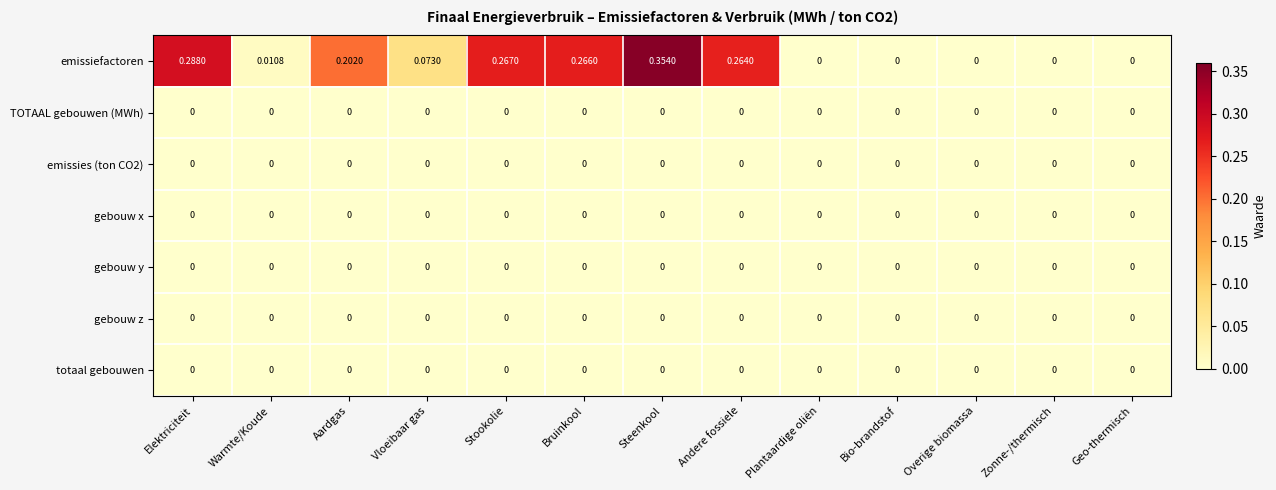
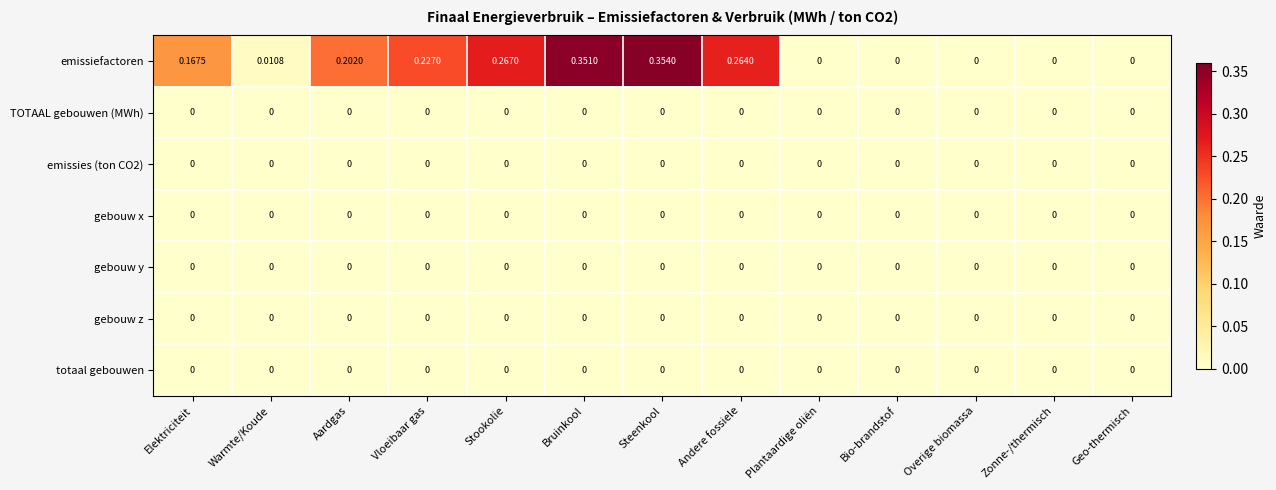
emissiefactoren, Elektriciteit: 0.2880 -> 0.1675
emissiefactoren, Vloeibaar gas: 0.0730 -> 0.2270
emissiefactoren, Bruinkool: 0.2660 -> 0.3510
